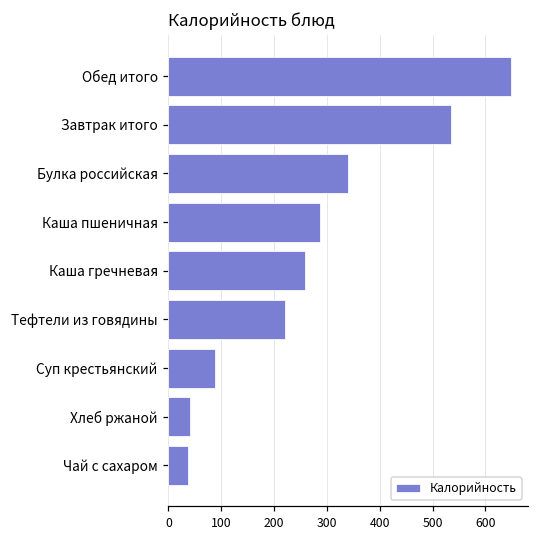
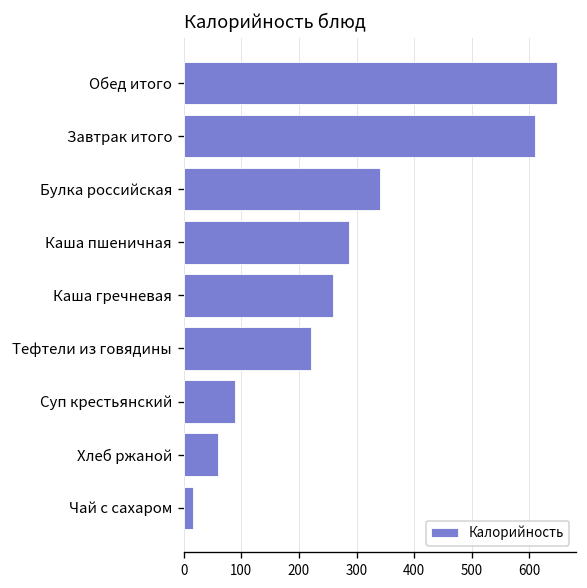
Завтрак итого: 530 -> 610
Хлеб ржаной: 40 -> 60
Чай с сахаром: 40 -> 20
